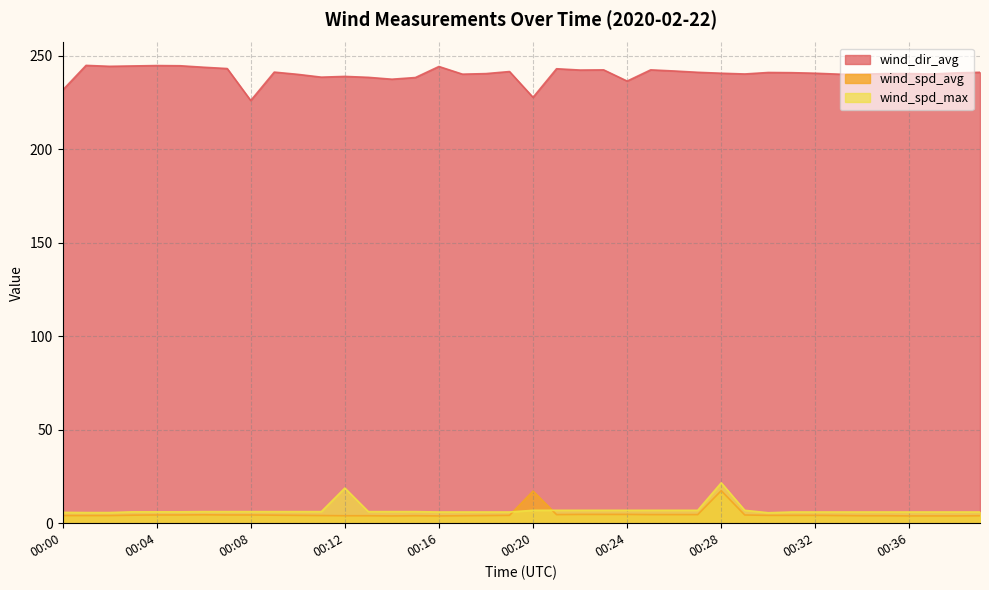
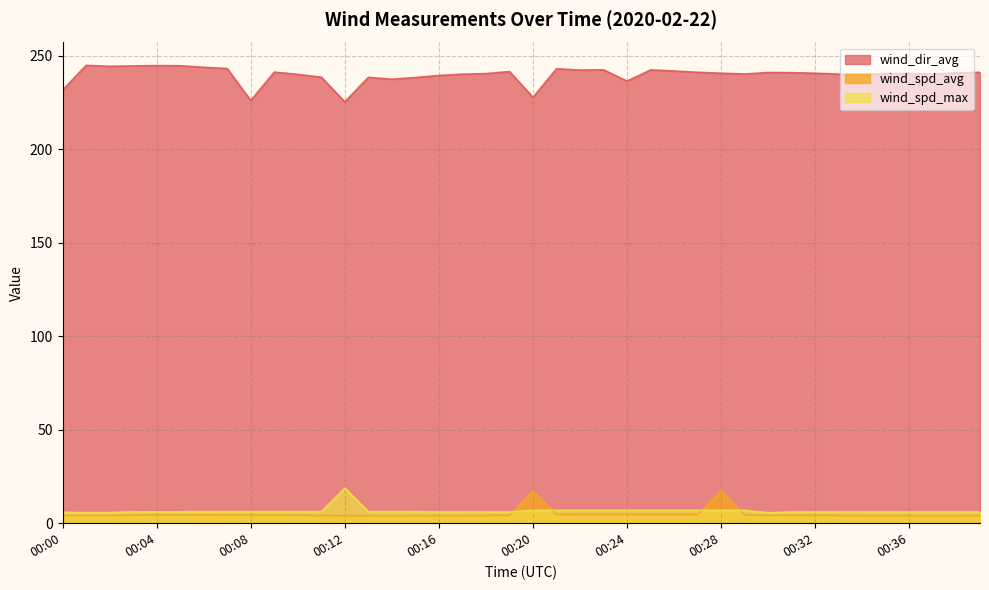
wind_dir_avg, 00:12: 239 -> 225
wind_dir_avg, 00:16: 244 -> 240
wind_spd_max, 00:28: 22 -> 7
